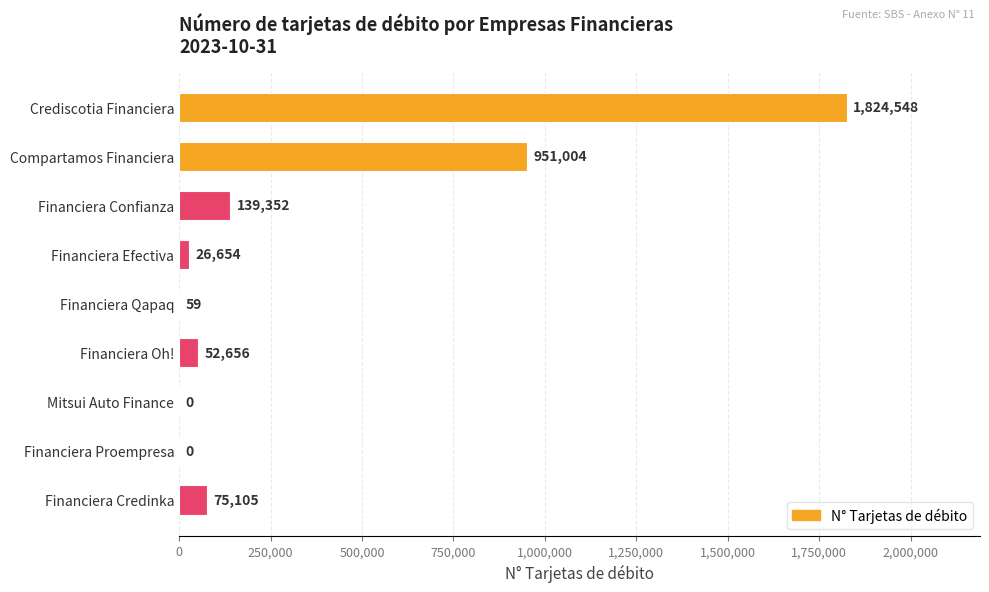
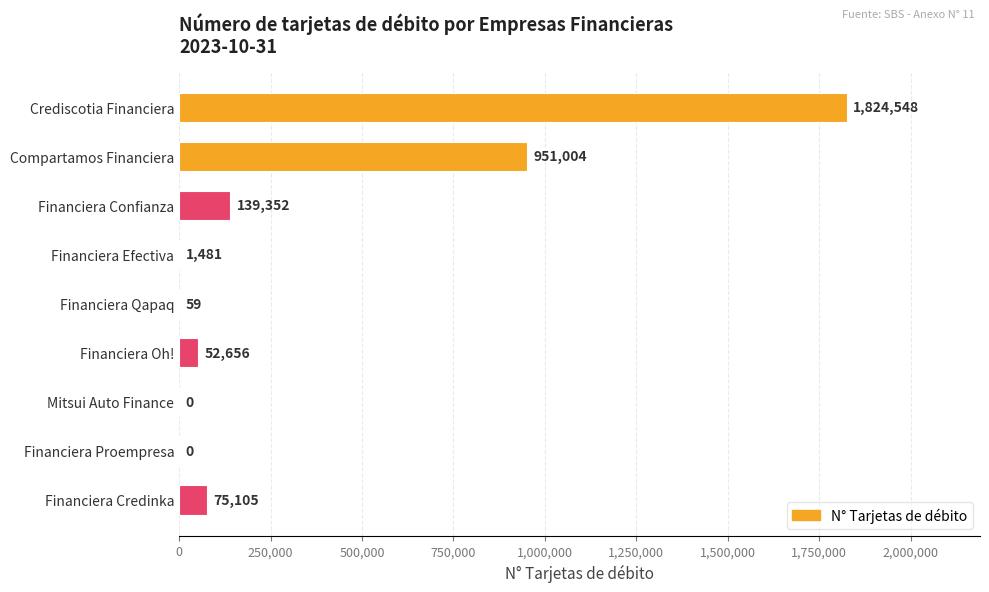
Financiera Efectiva: 26,654 -> 1,481
